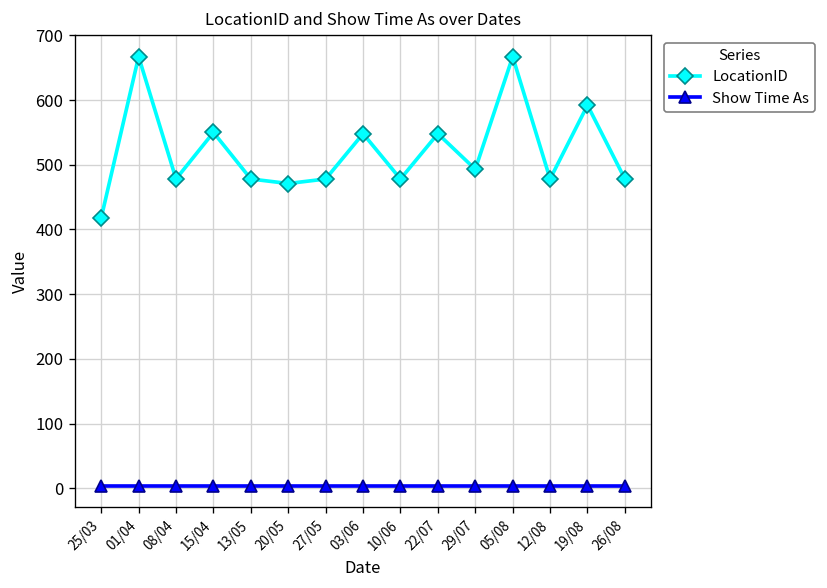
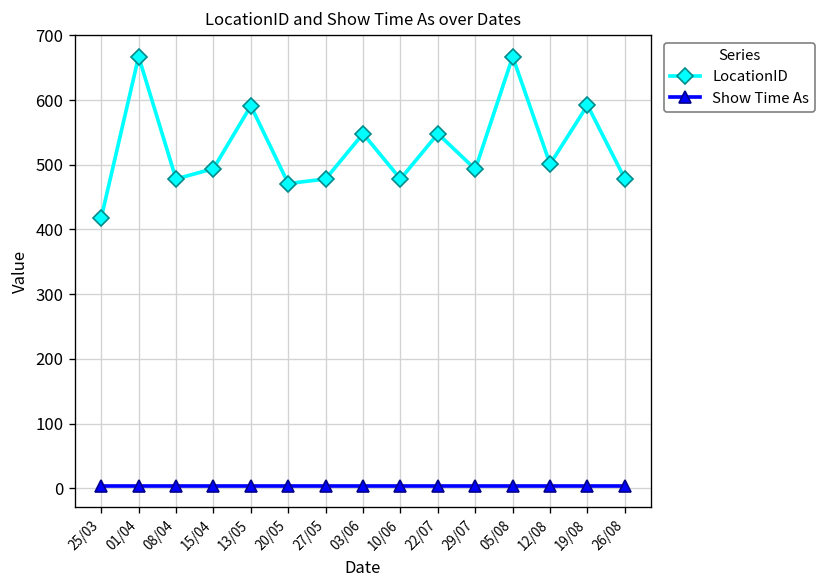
LocationID, 15/04: 550 -> 490
LocationID, 13/05: 480 -> 590
LocationID, 12/08: 480 -> 500
